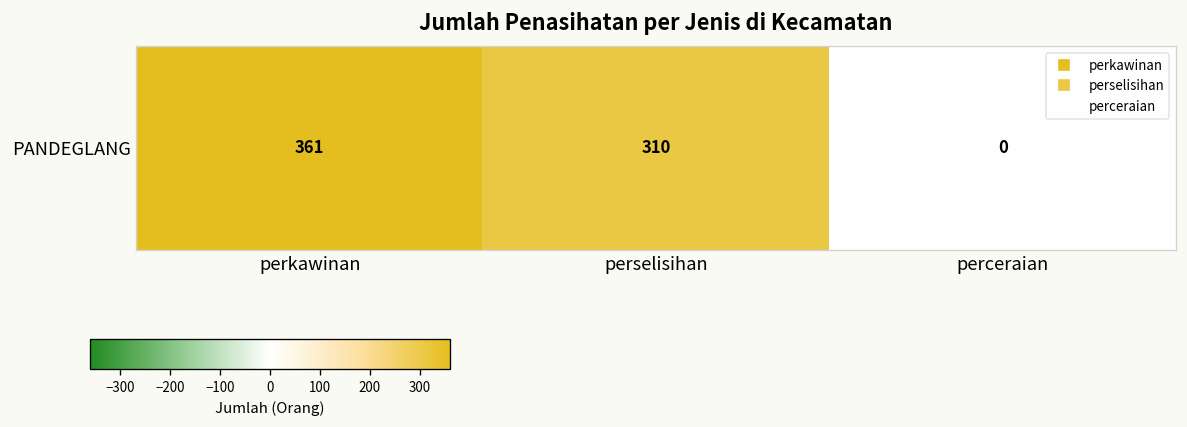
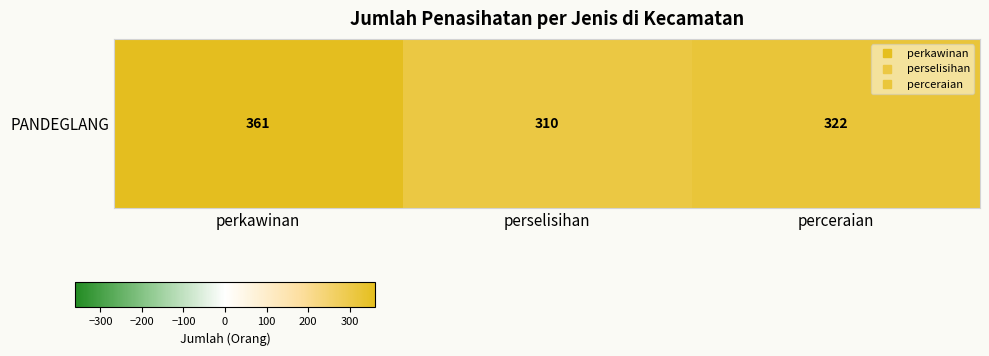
PANDEGLANG, perceraian: 0 -> 322
